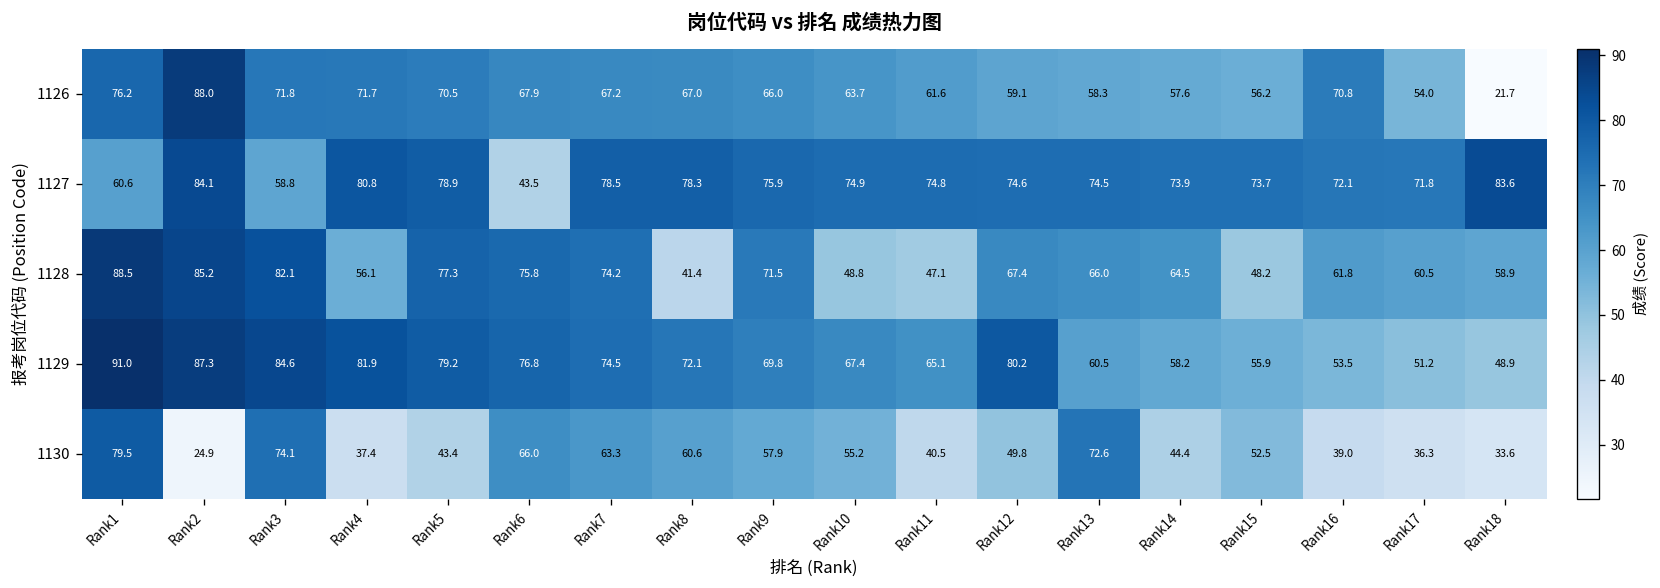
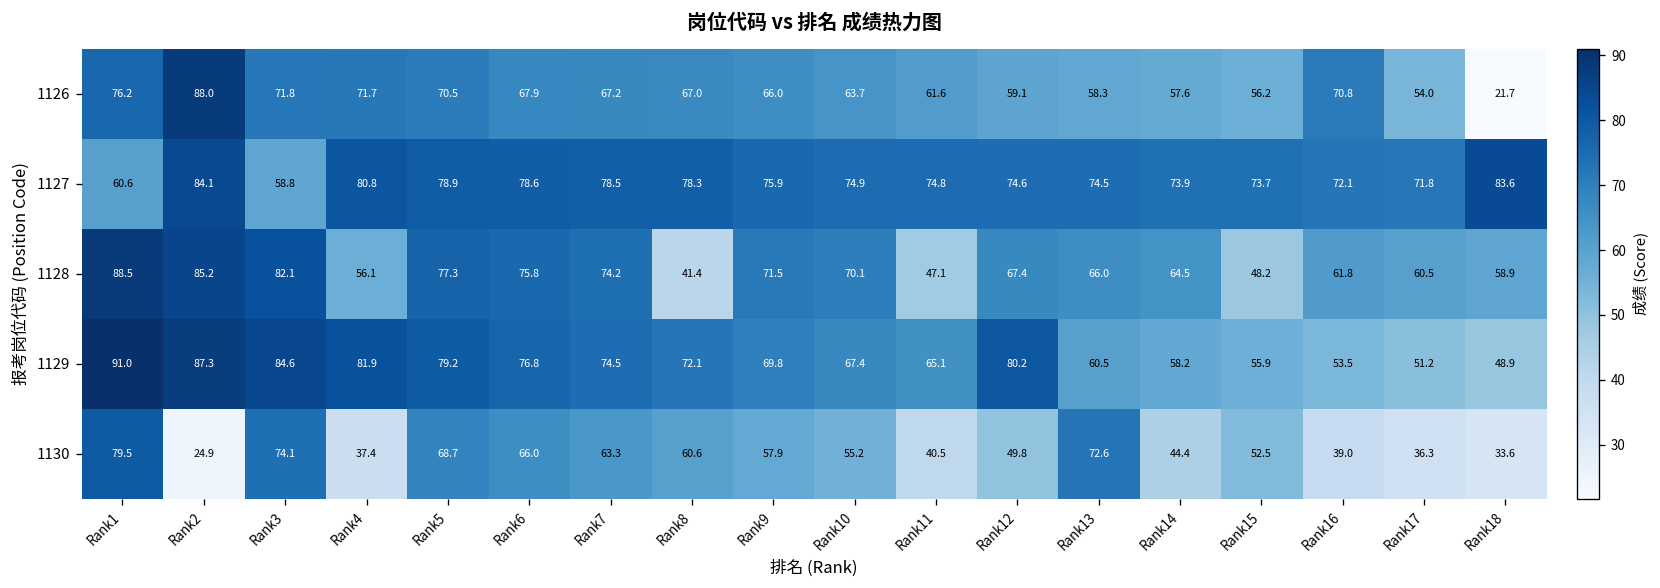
1127, Rank6: 43.5 -> 78.6
1128, Rank10: 48.8 -> 70.1
1130, Rank5: 43.4 -> 68.7
